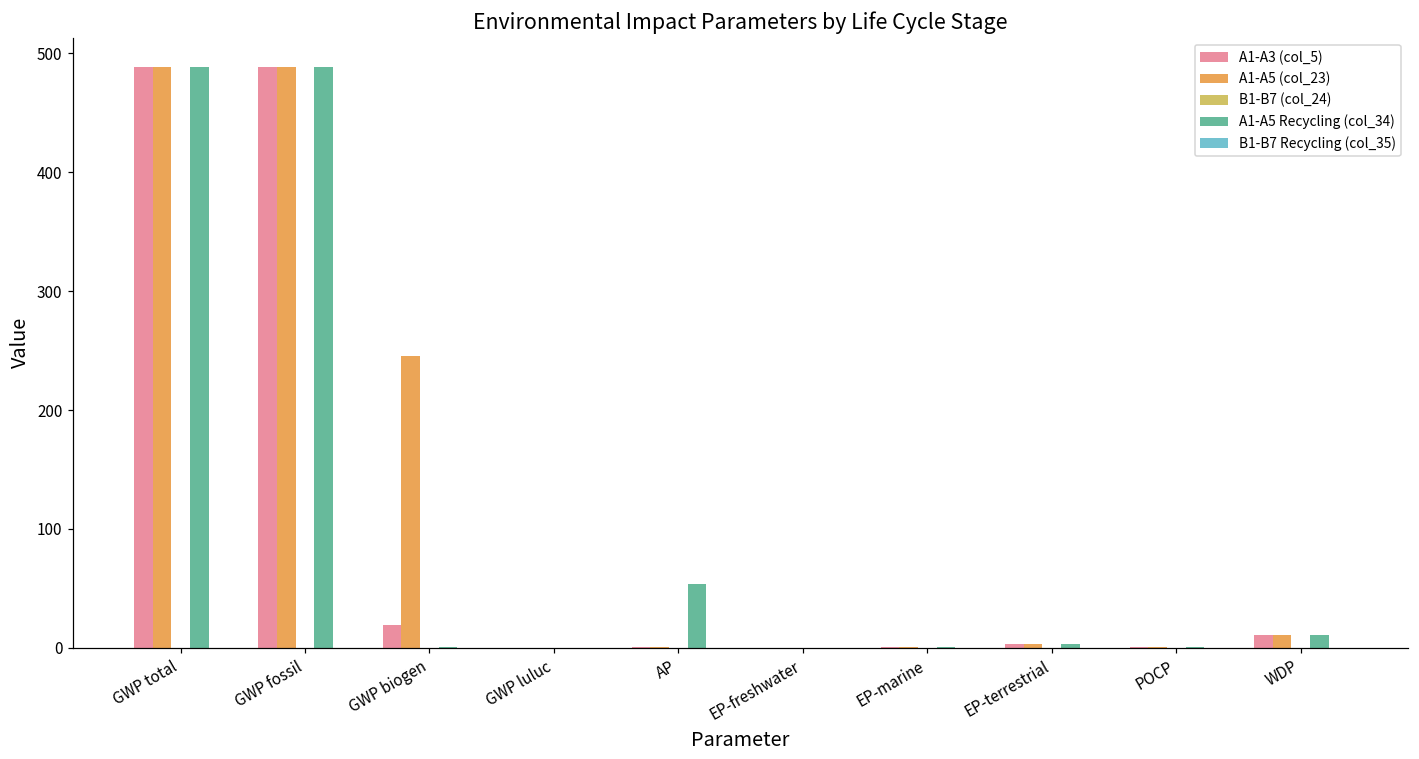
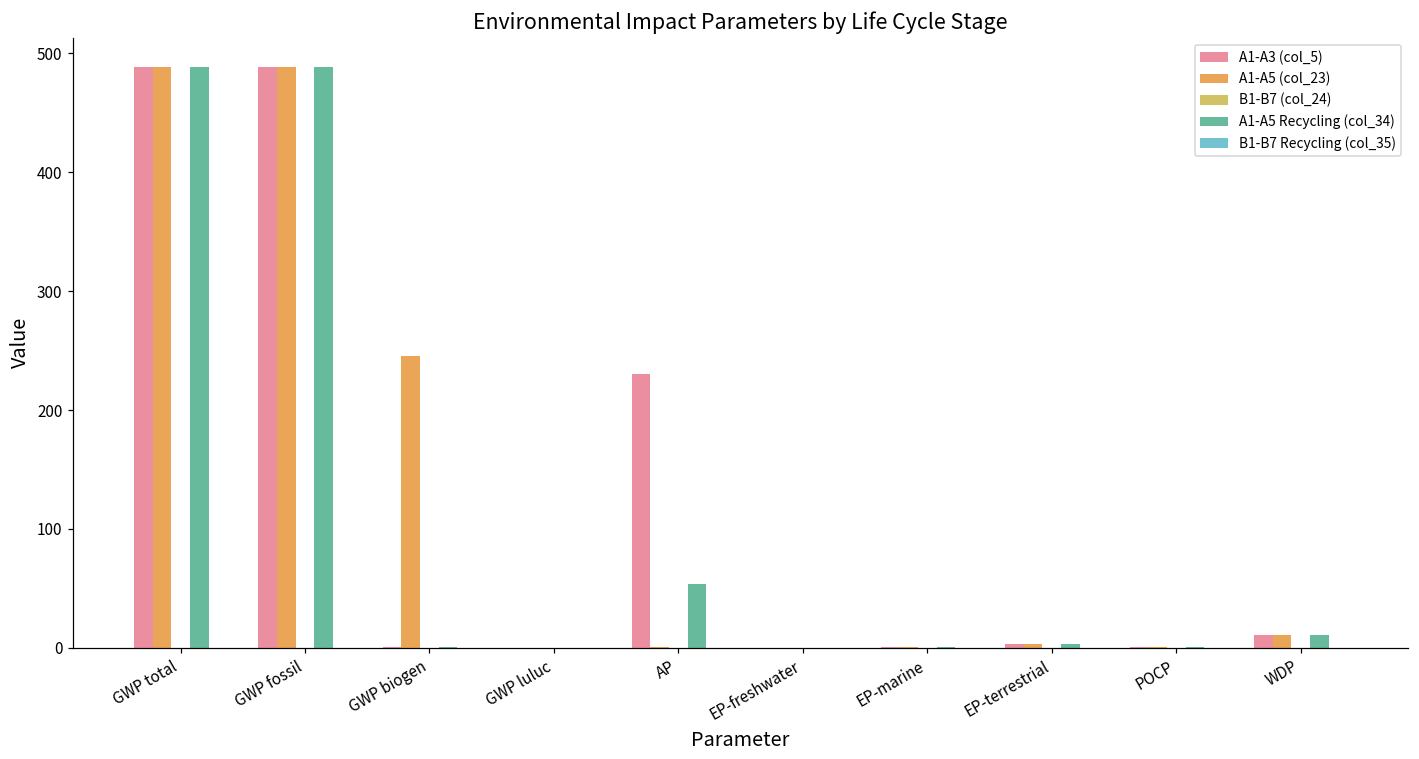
A1-A3 (col_5), GWP biogen: 19 -> 0
A1-A3 (col_5), AP: 1 -> 231
